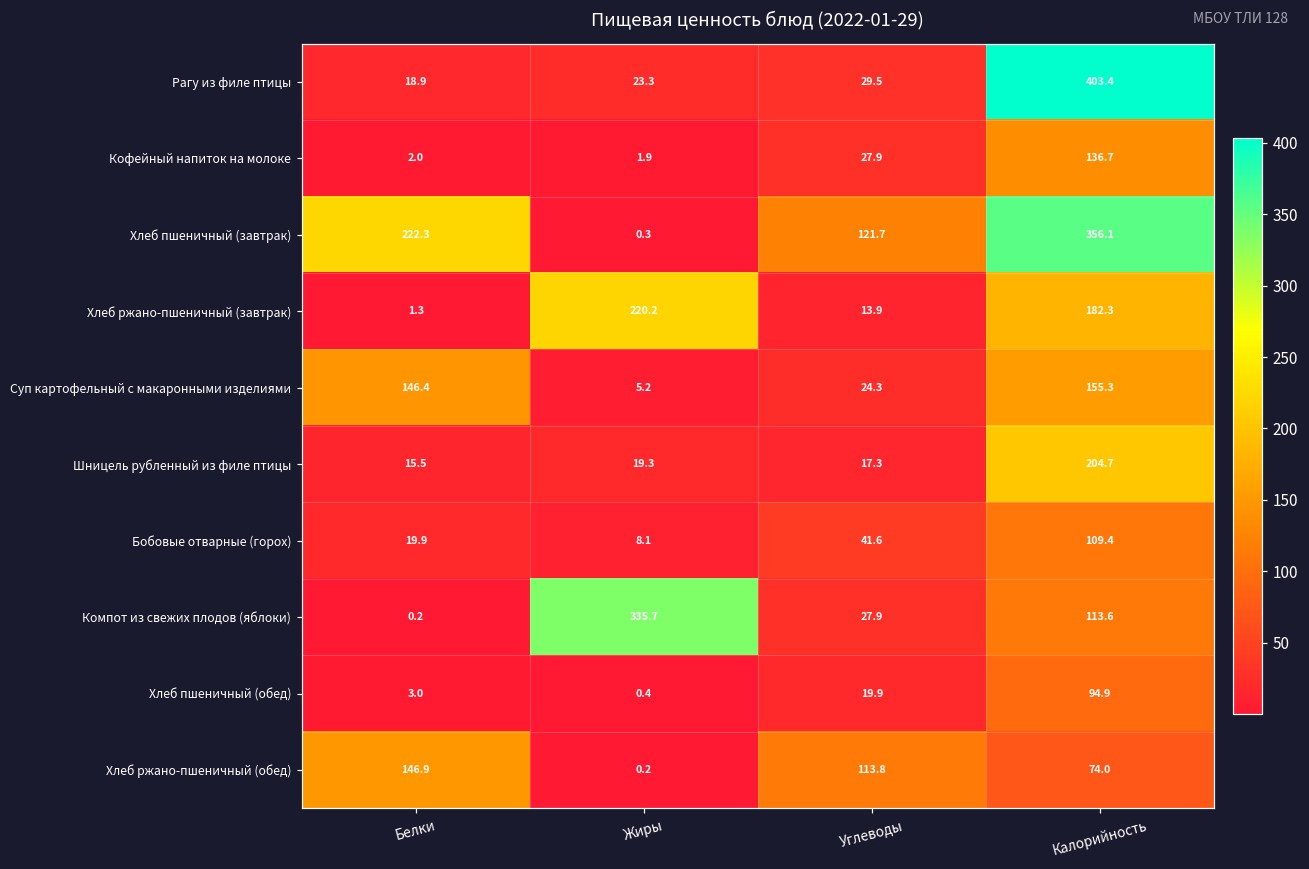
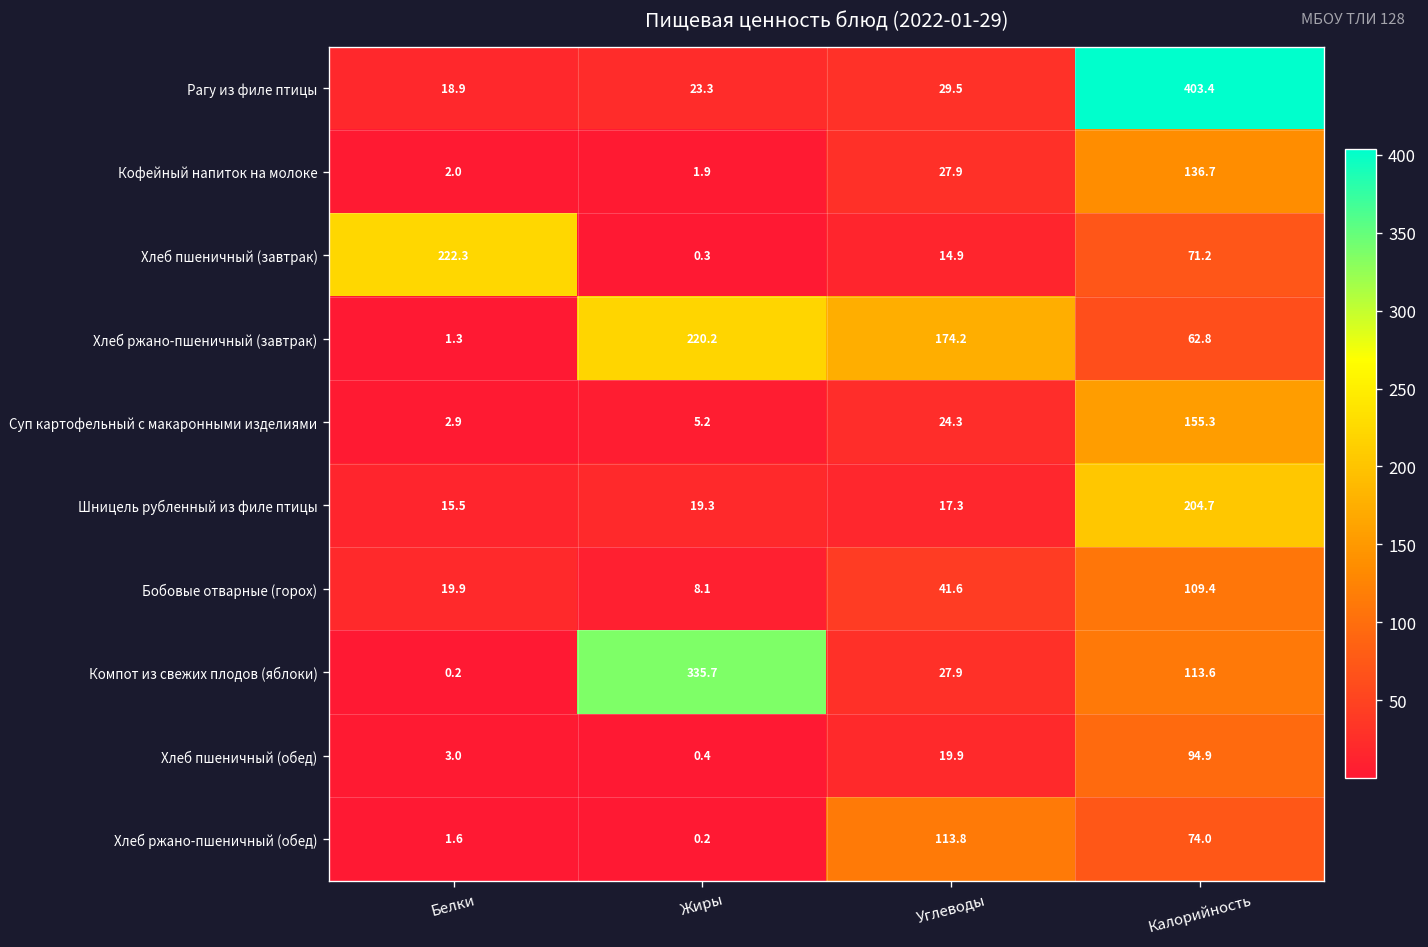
Хлеб пшеничный (завтрак), Углеводы: 121.7 -> 14.9
Хлеб пшеничный (завтрак), Калорийность: 356.1 -> 71.2
Хлеб ржано-пшеничный (завтрак), Углеводы: 13.9 -> 174.2
Хлеб ржано-пшеничный (завтрак), Калорийность: 182.3 -> 62.8
Суп картофельный с макаронными изделиями, Белки: 146.4 -> 2.9
Хлеб ржано-пшеничный (обед), Белки: 146.9 -> 1.6
